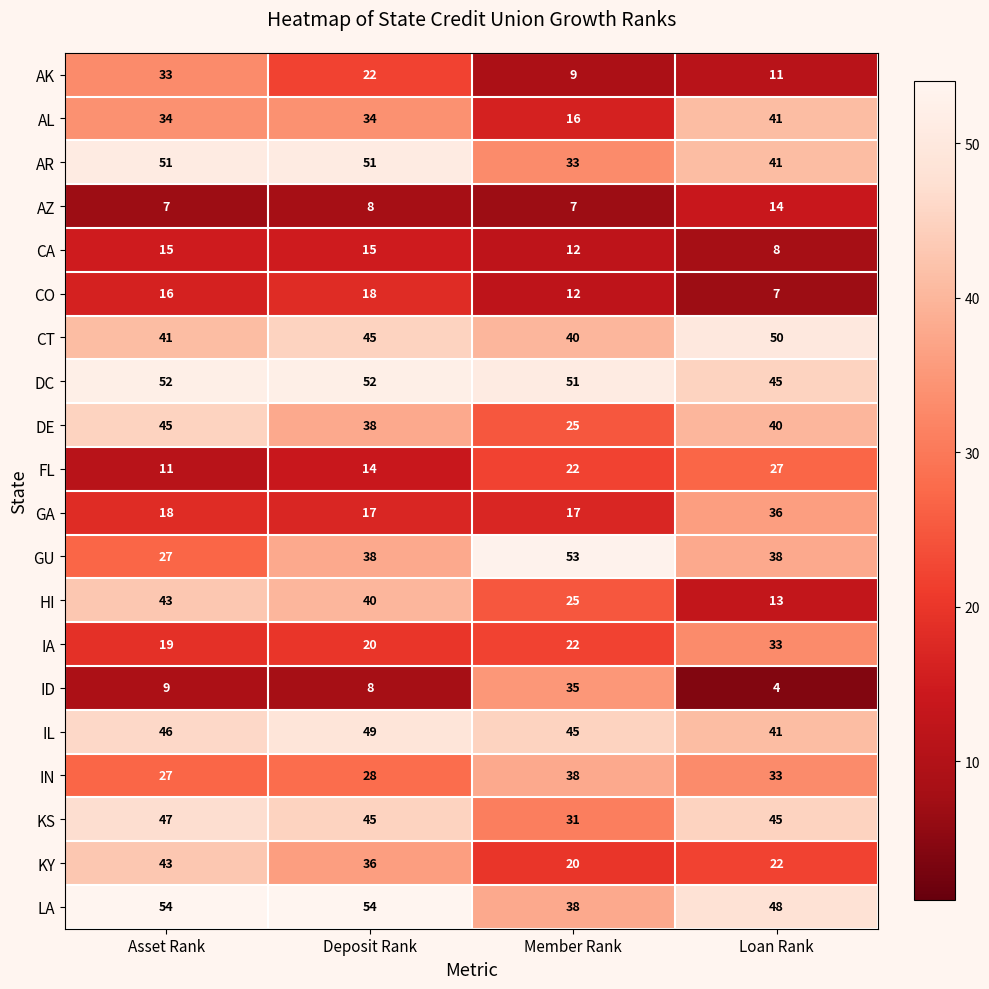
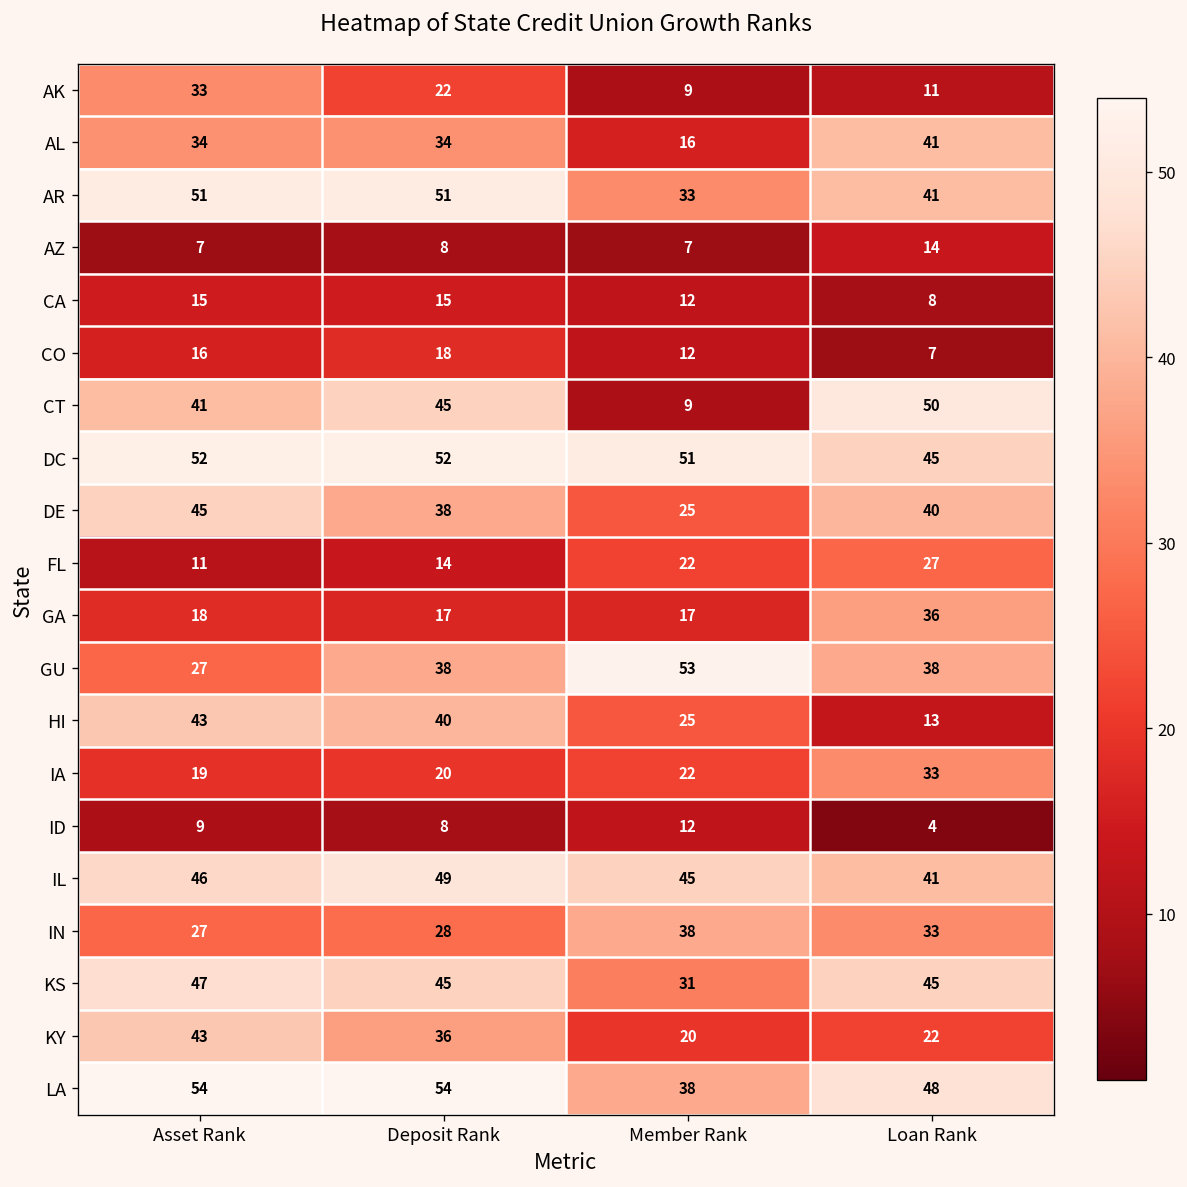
CT, Member Rank: 40 -> 9
ID, Member Rank: 35 -> 12
